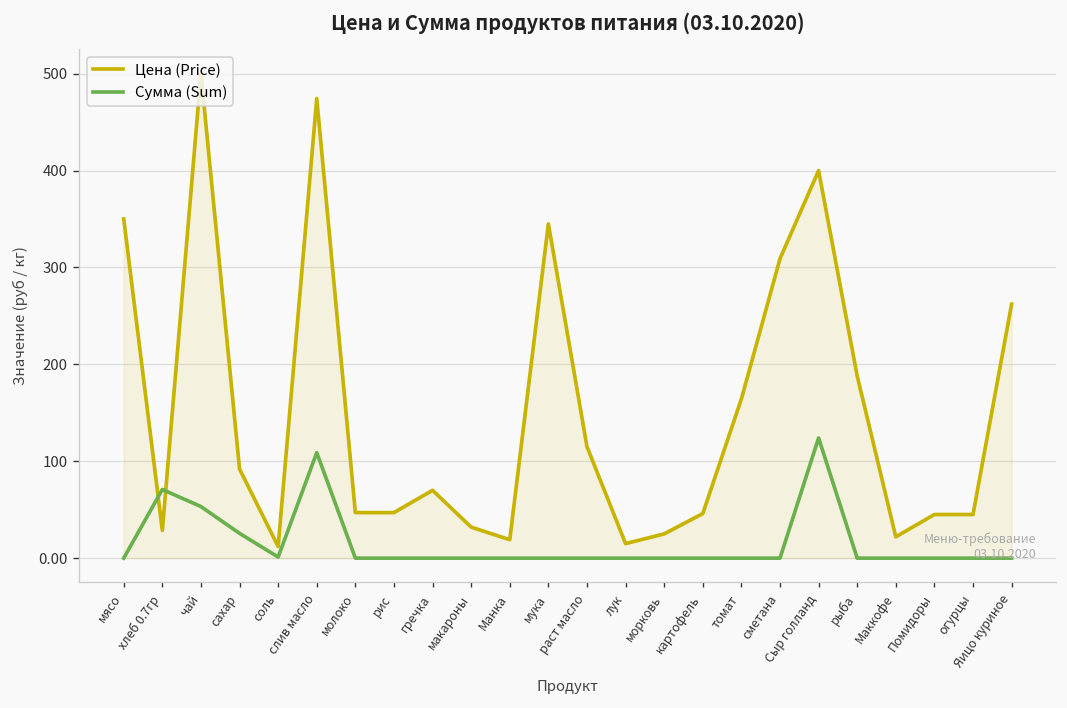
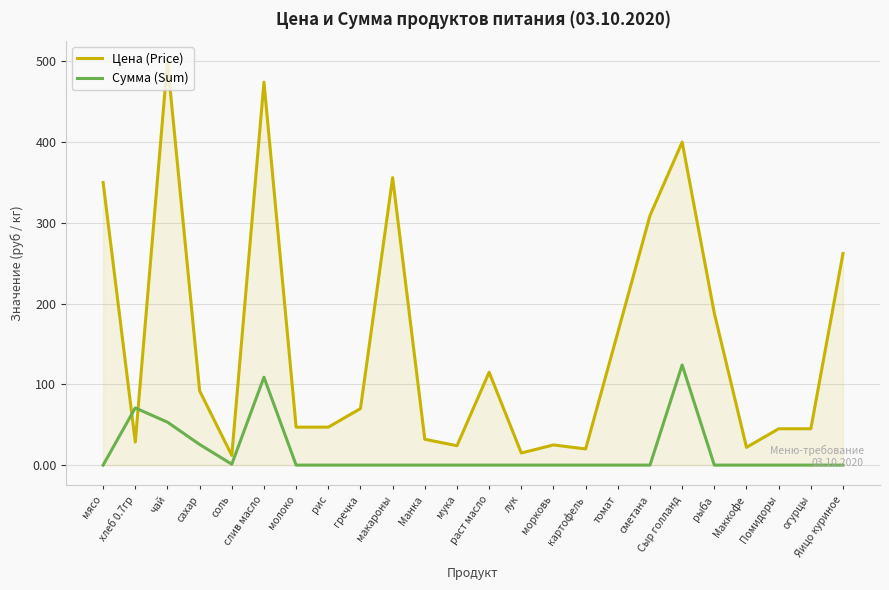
Цена (Price), макароны: 30 -> 360
Цена (Price), Манка: 20 -> 30
Цена (Price), мука: 350 -> 20
Цена (Price), картофель: 50 -> 20
